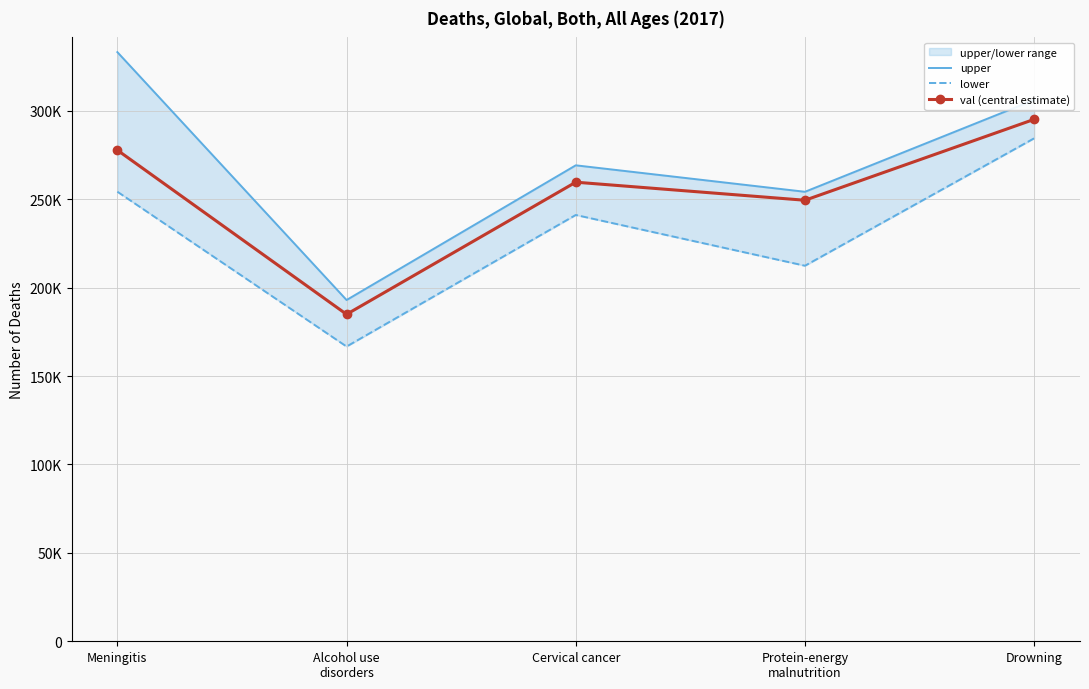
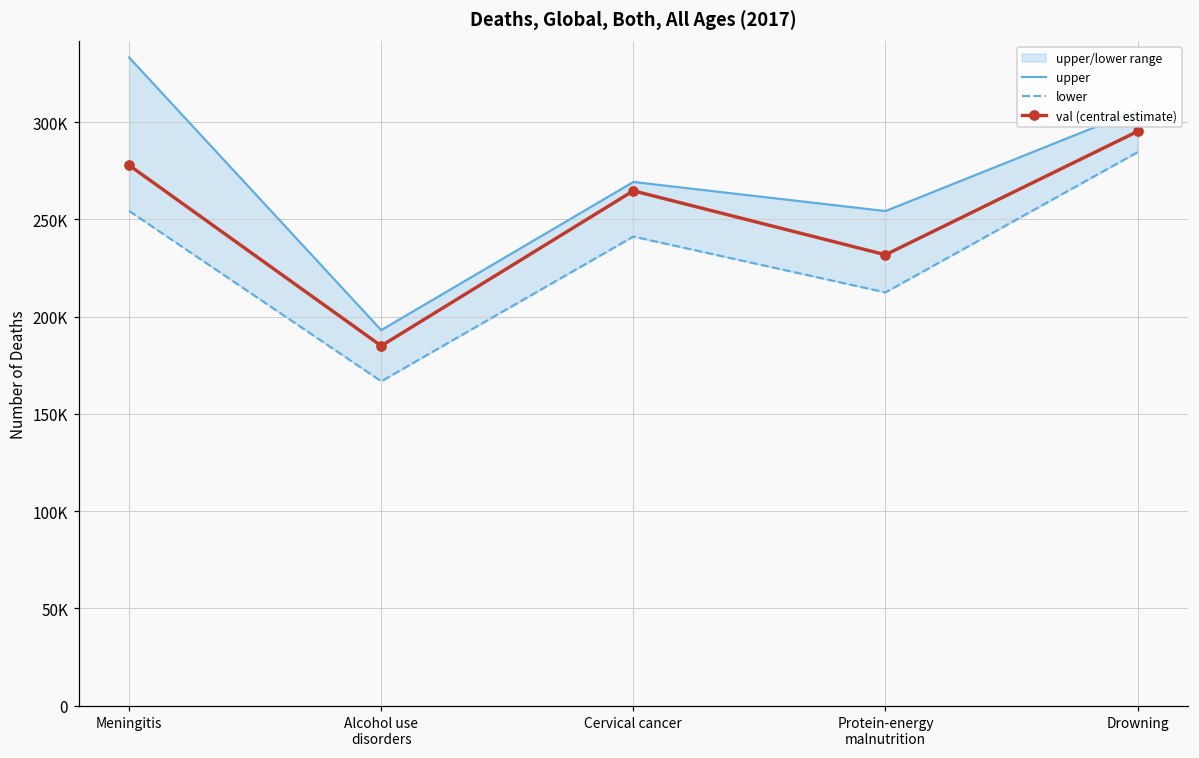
val (central estimate), Cervical cancer: 260000 -> 265000
val (central estimate), Protein-energy malnutrition: 249000 -> 232000
